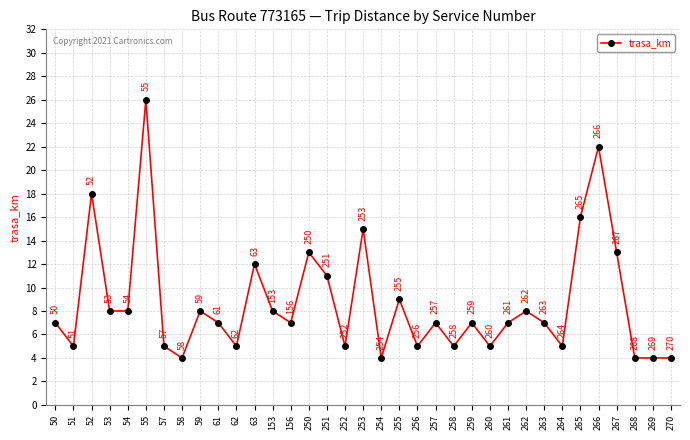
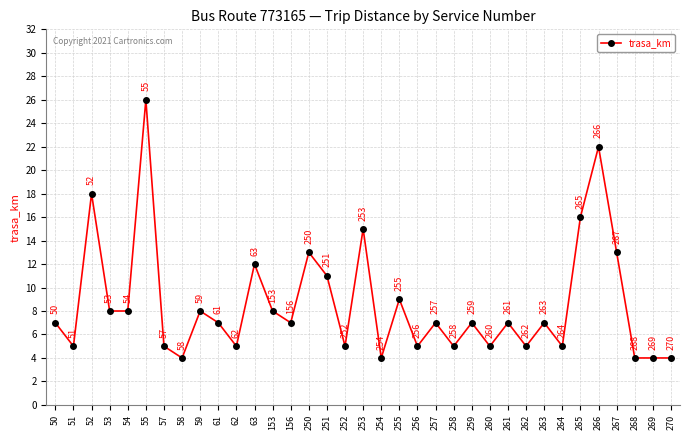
262: 8 -> 5
